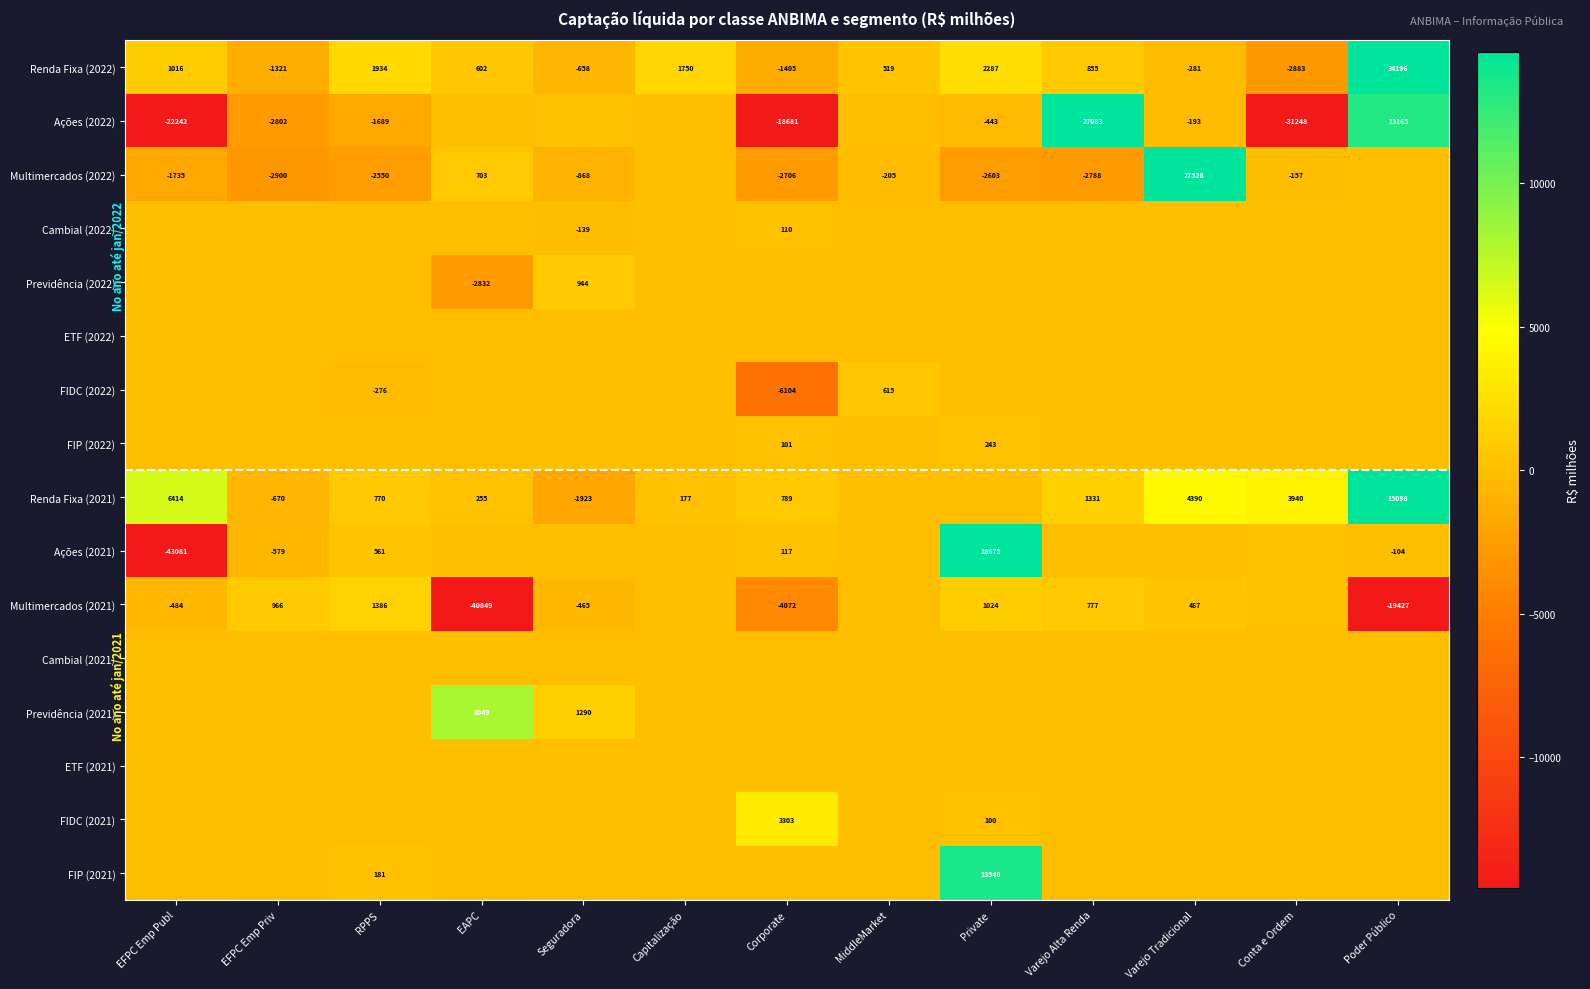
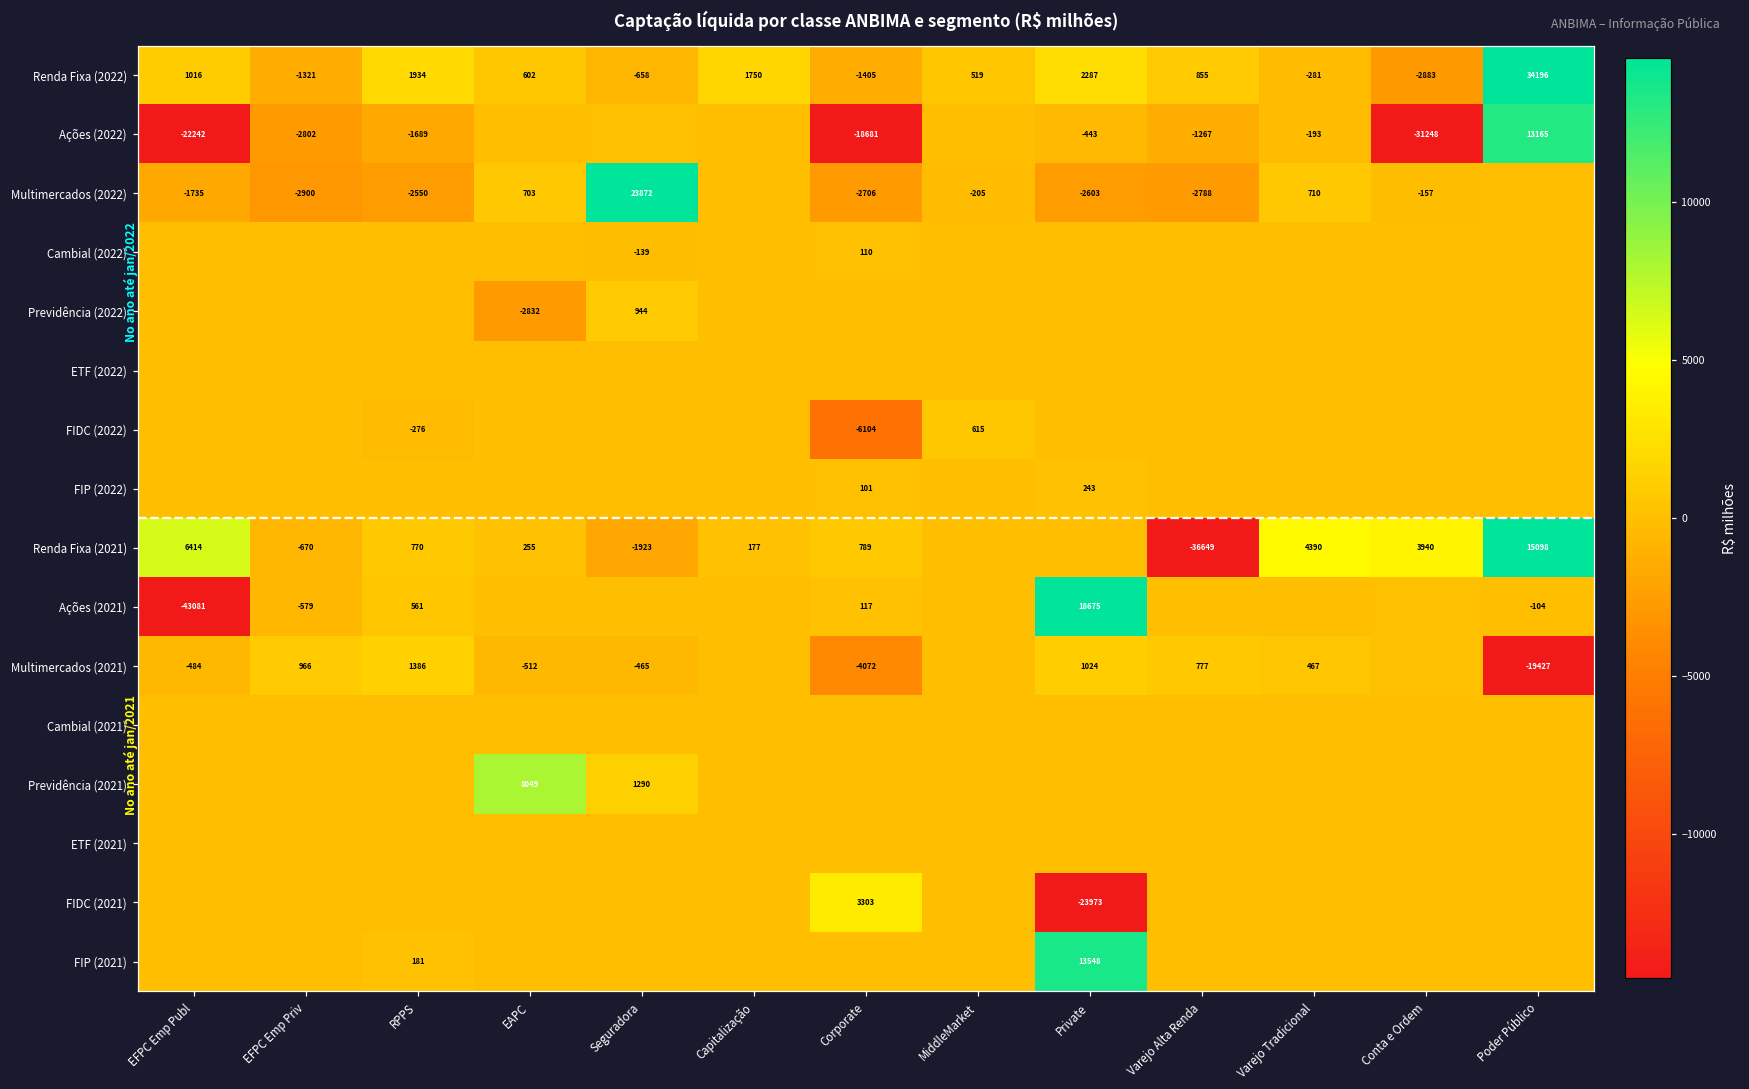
Ações (2022), Varejo Alta Renda: 27083 -> -1267
Multimercados (2022), Seguradora: -868 -> 23872
Multimercados (2022), Varejo Tradicional: 27528 -> 710
Renda Fixa (2021), Varejo Alta Renda: 1331 -> -36649
Multimercados (2021), EAPC: -40849 -> -512
FIDC (2021), Private: 100 -> -23973
